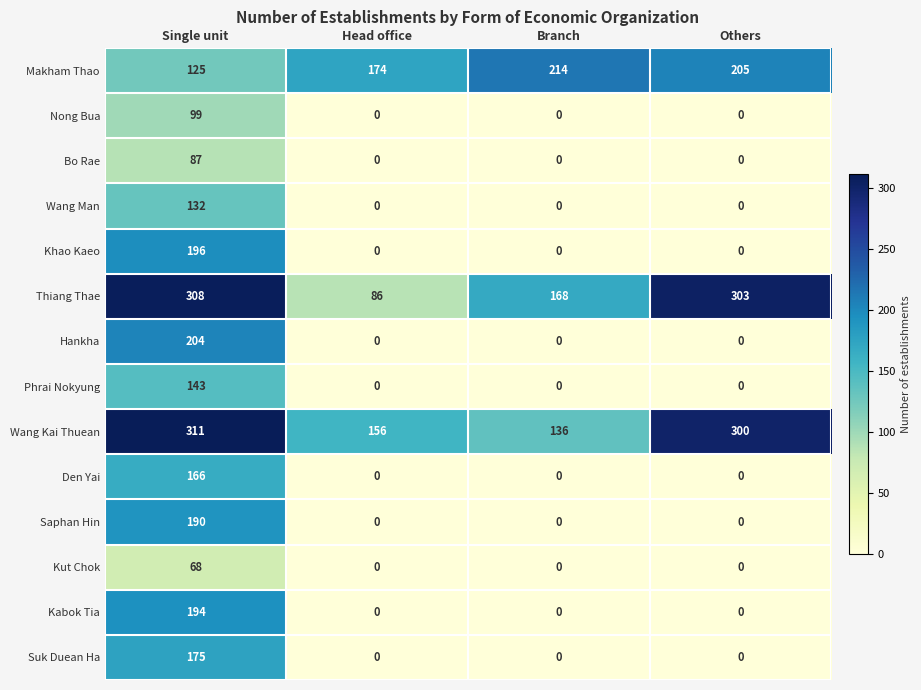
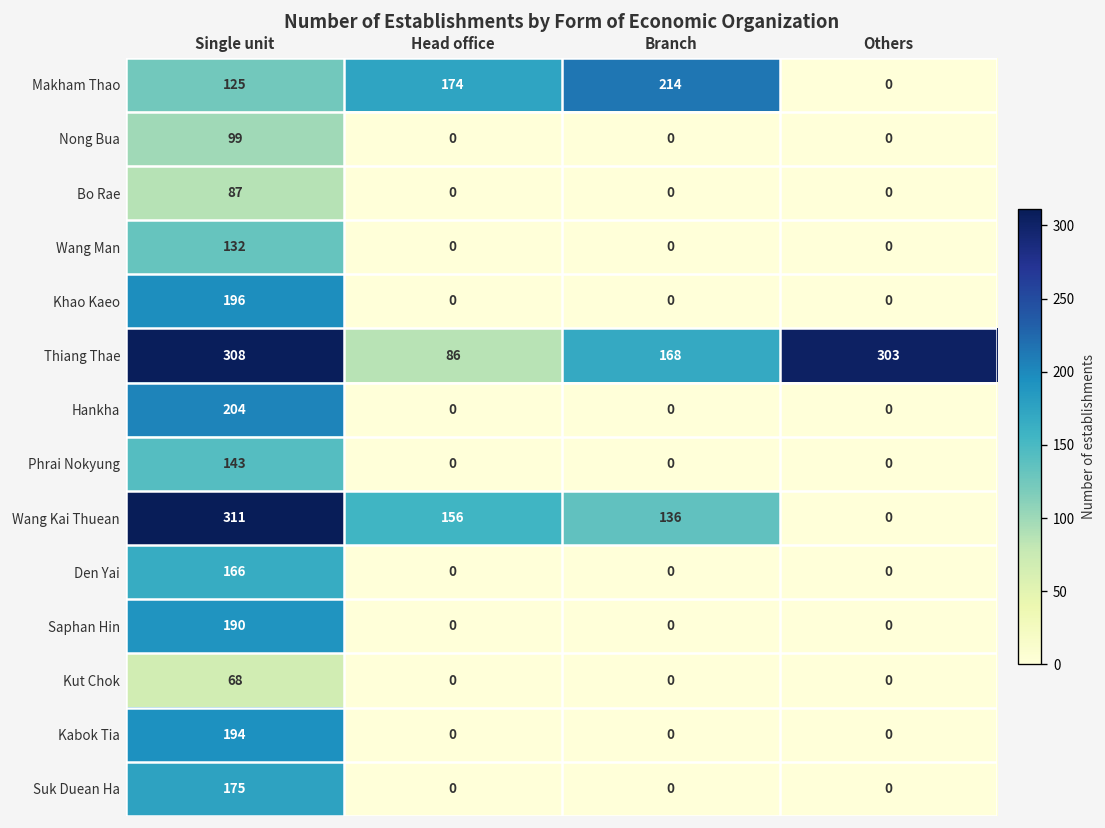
Makham Thao, Others: 205 -> 0
Wang Kai Thuean, Others: 300 -> 0
